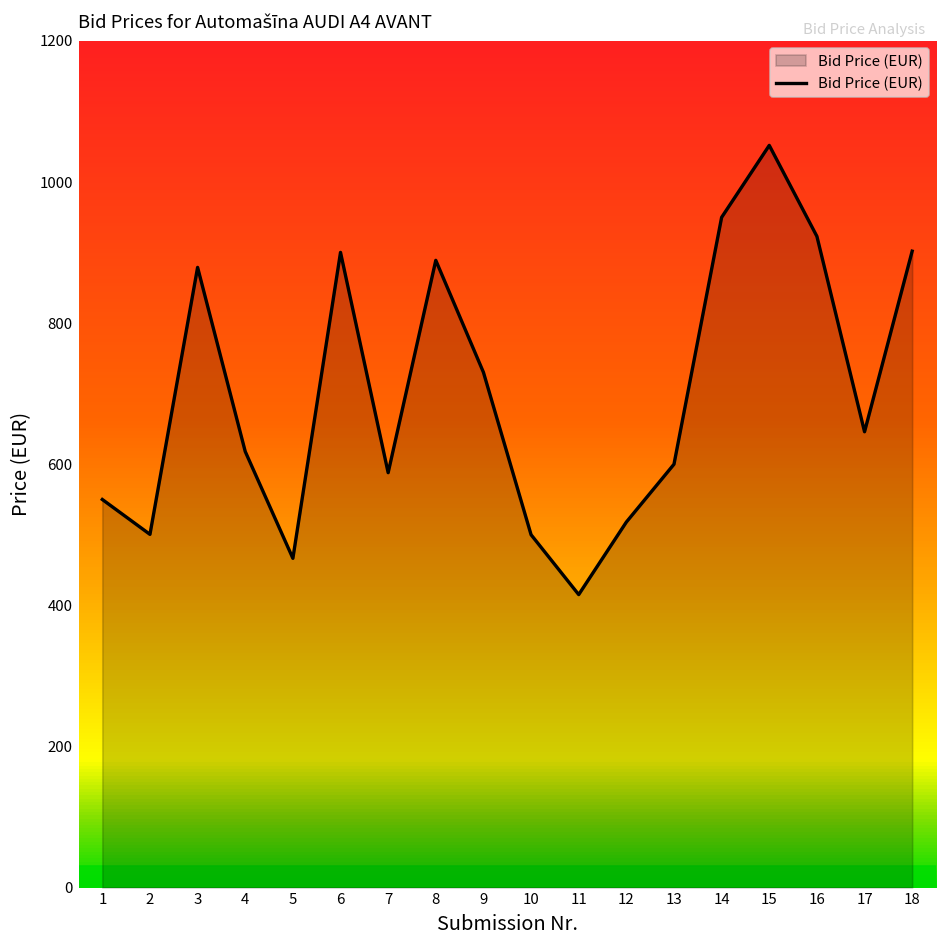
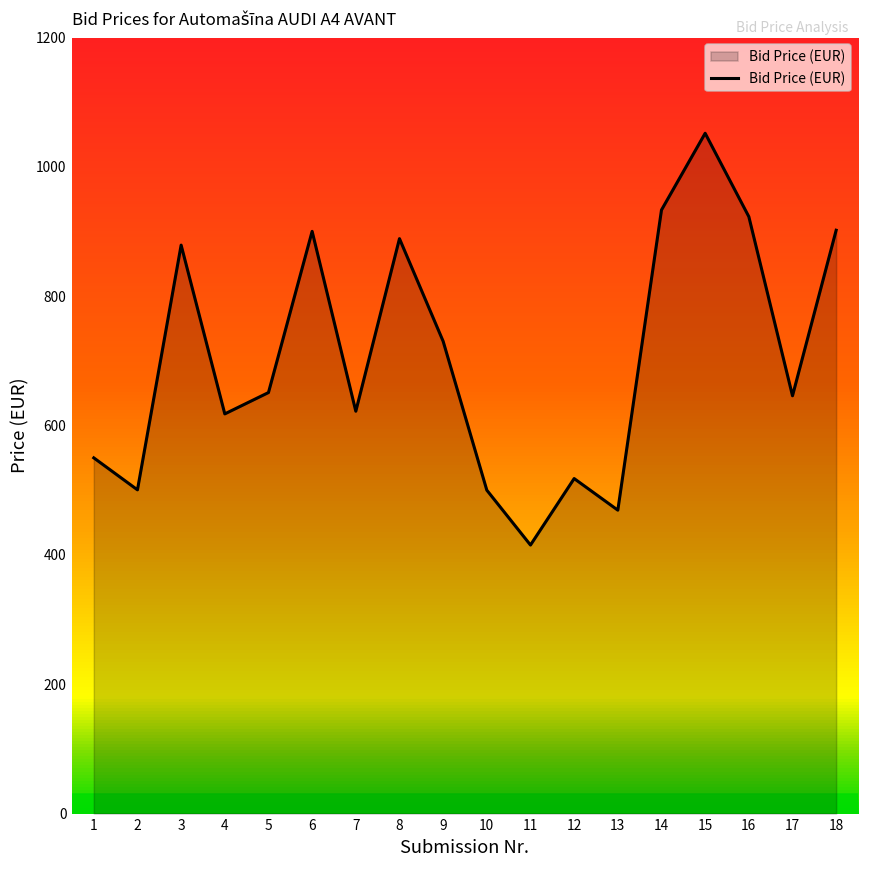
5: 470 -> 650
7: 590 -> 620
13: 600 -> 470
14: 950 -> 930
